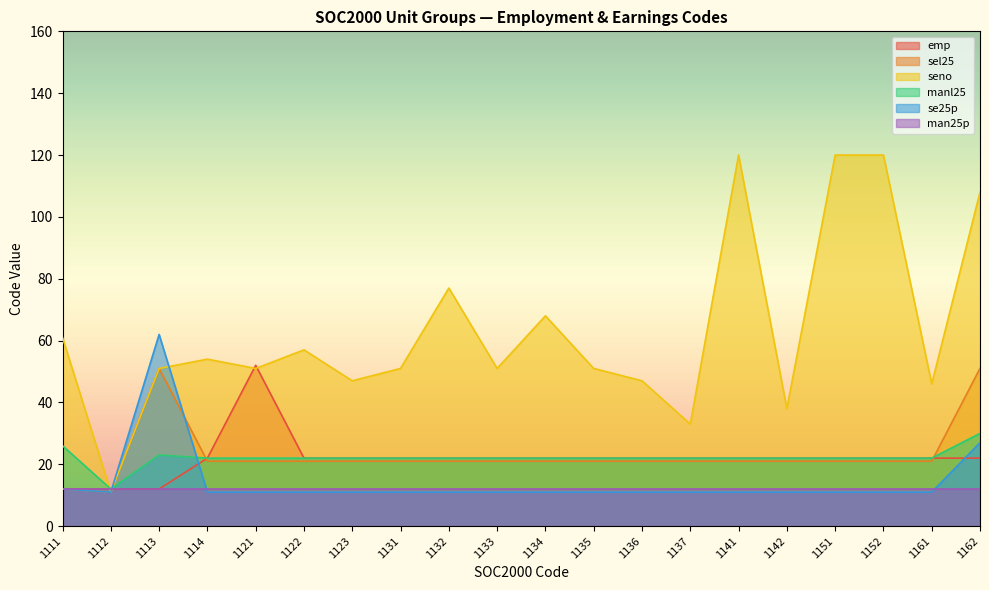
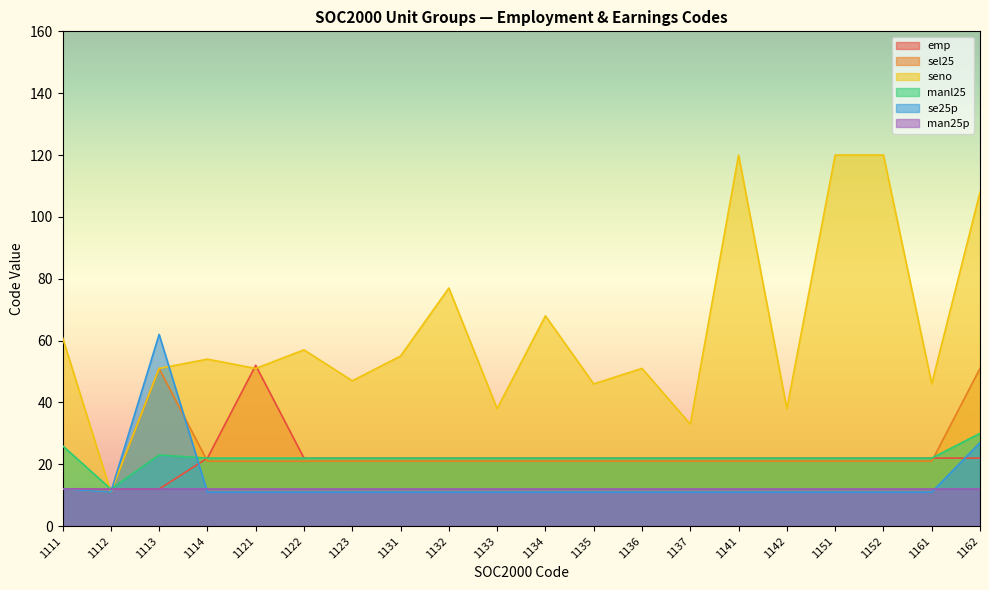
seno, 1131: 51 -> 55
seno, 1133: 51 -> 38
seno, 1135: 51 -> 46
seno, 1136: 47 -> 51
